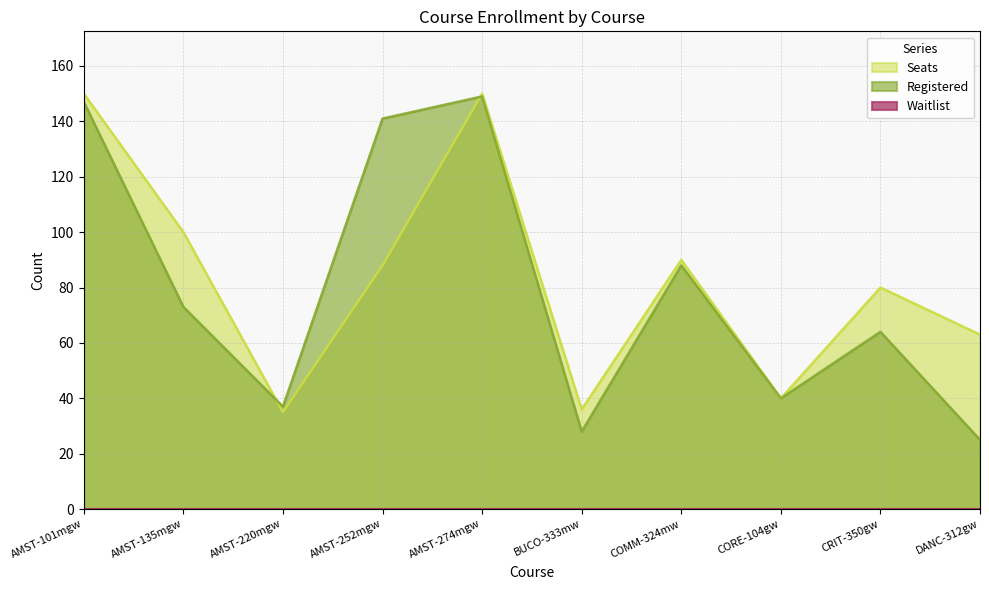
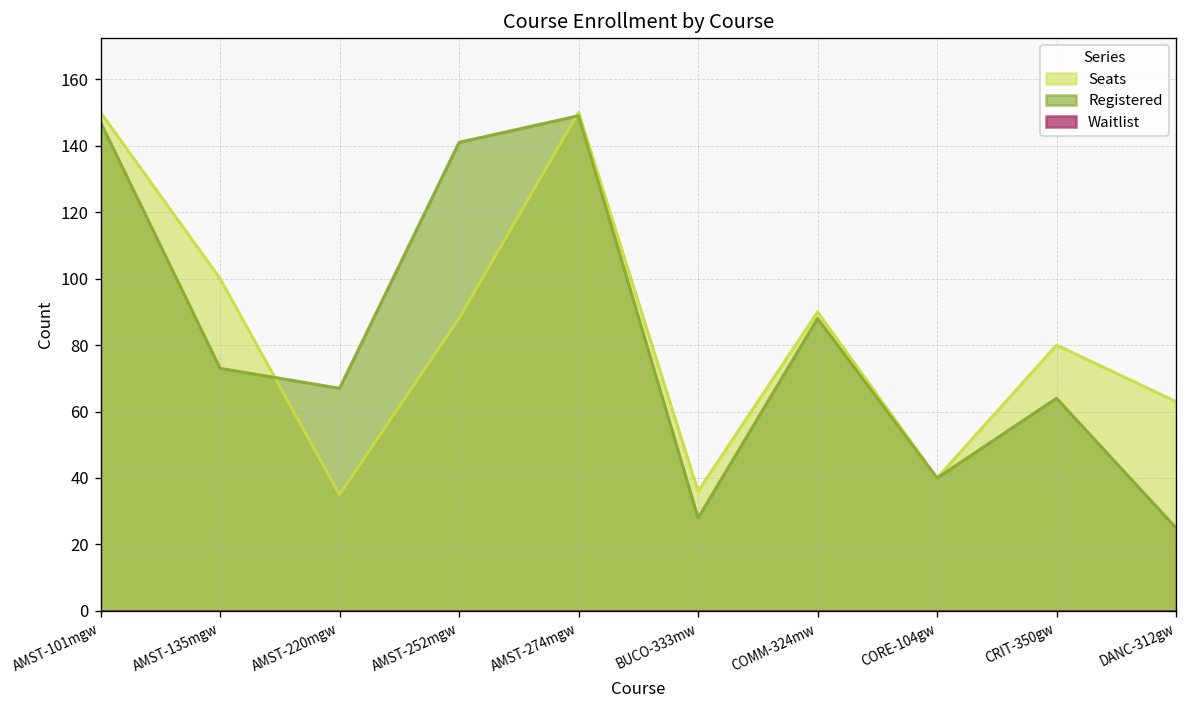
Registered, AMST-220mgw: 37 -> 67
